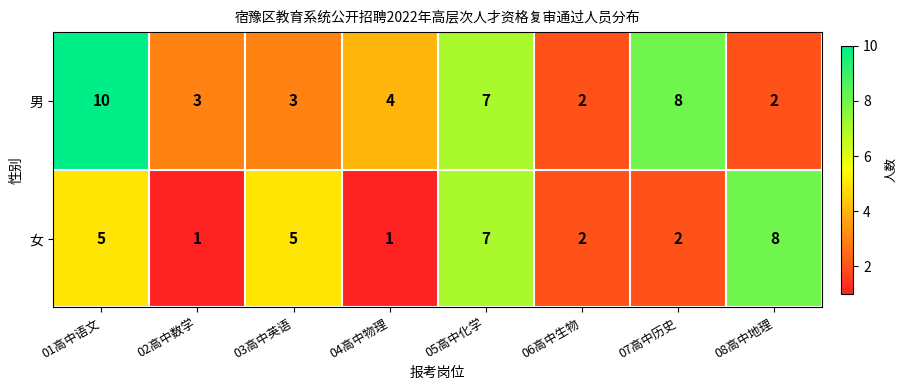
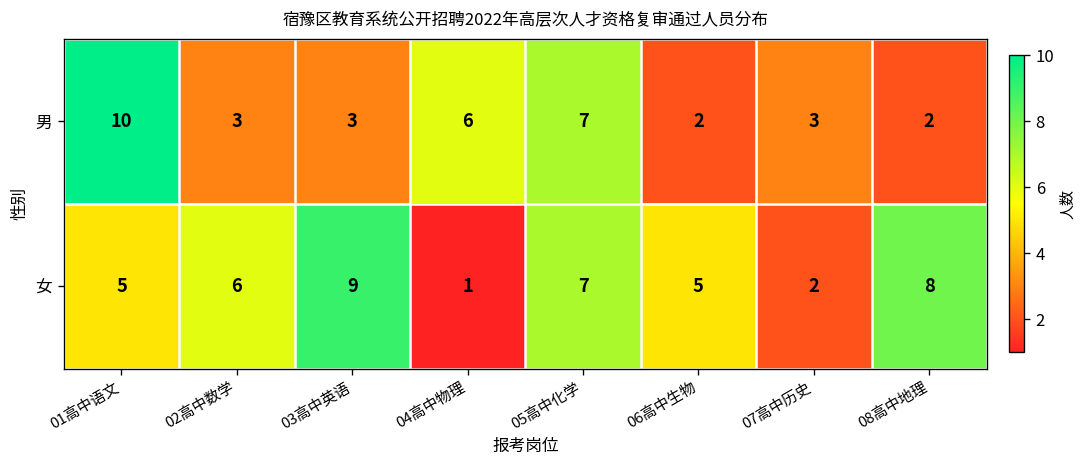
男, 04高中物理: 4 -> 6
男, 07高中历史: 8 -> 3
女, 02高中数学: 1 -> 6
女, 03高中英语: 5 -> 9
女, 06高中生物: 2 -> 5
